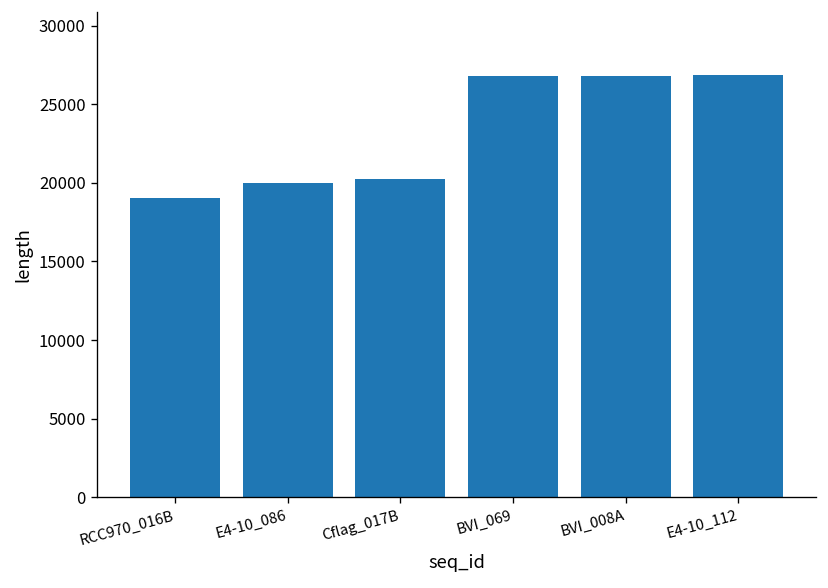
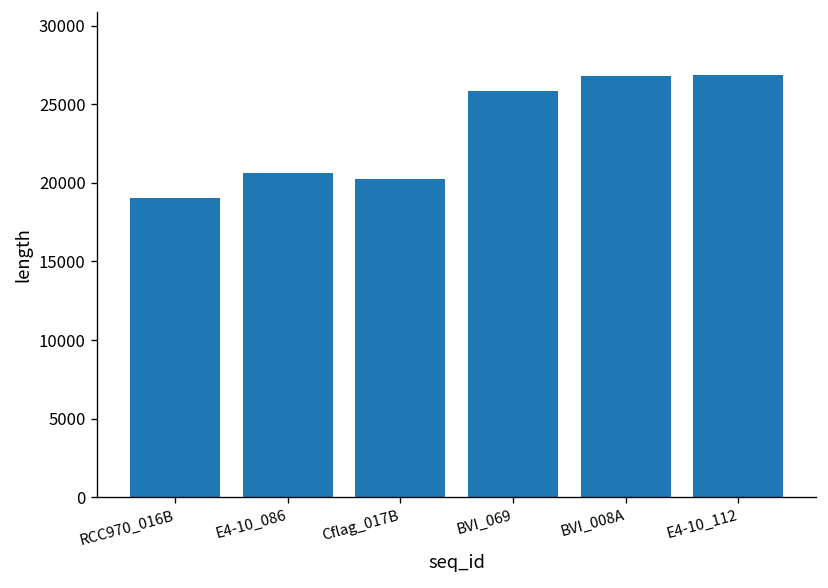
E4-10_086: 20000 -> 20600
BVI_069: 26800 -> 25900
